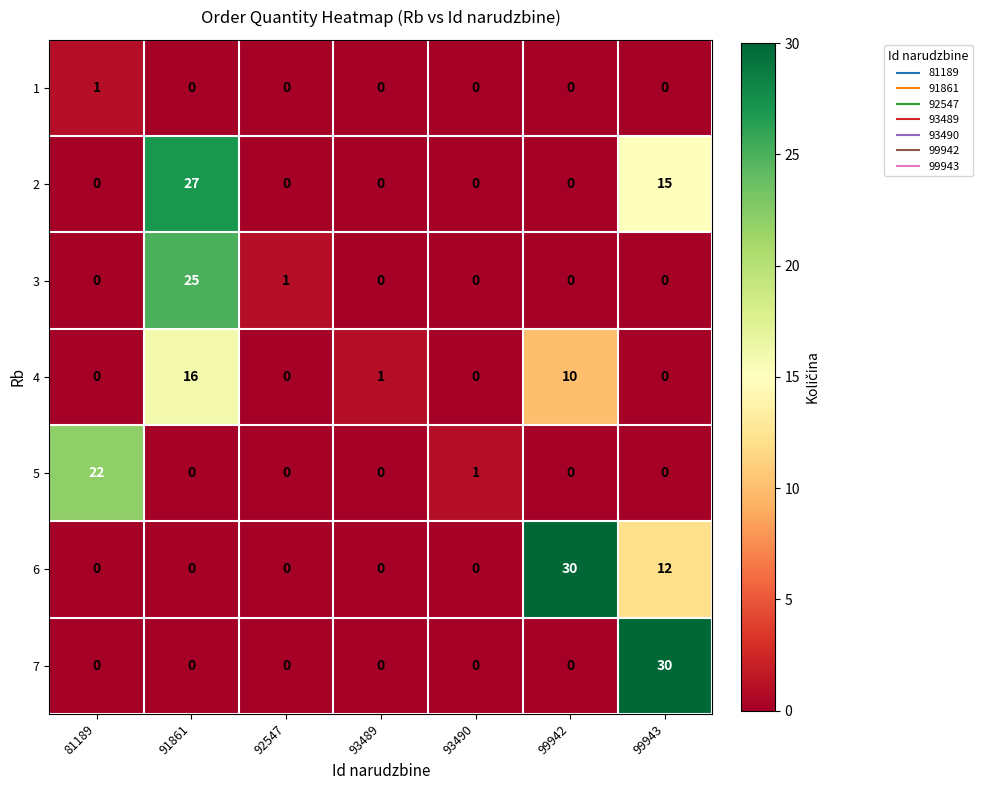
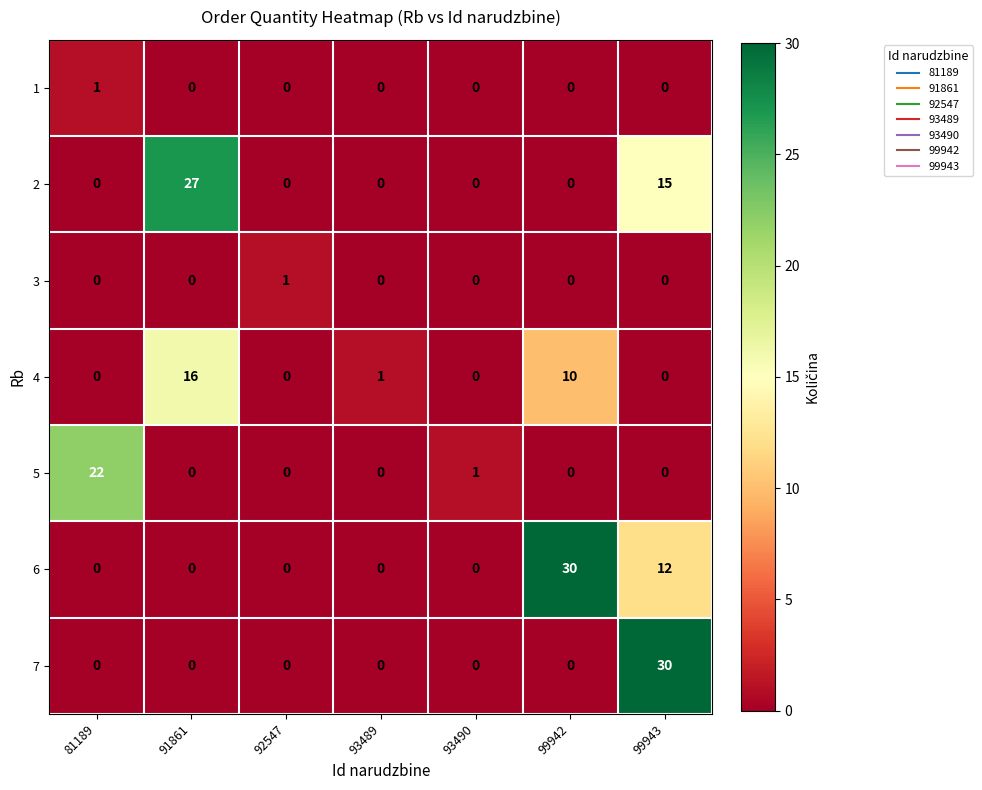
3, 91861: 25 -> 0
